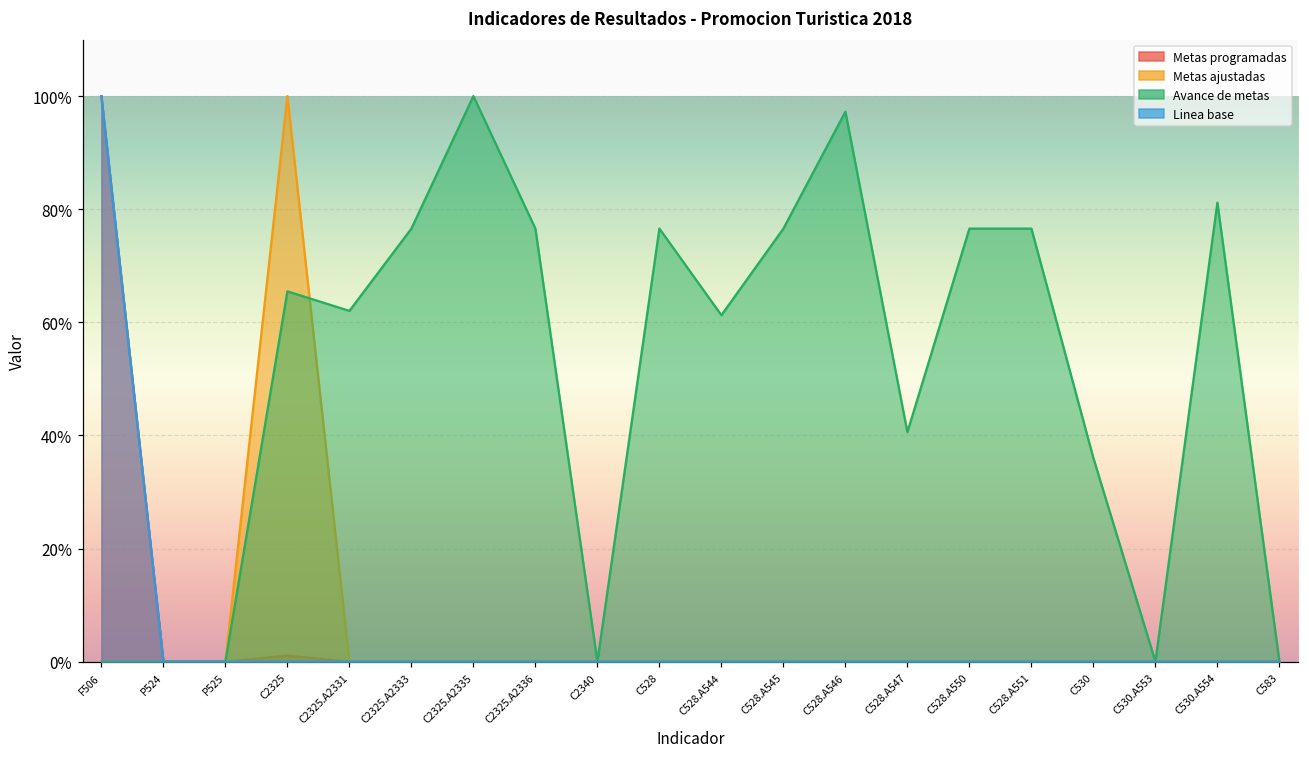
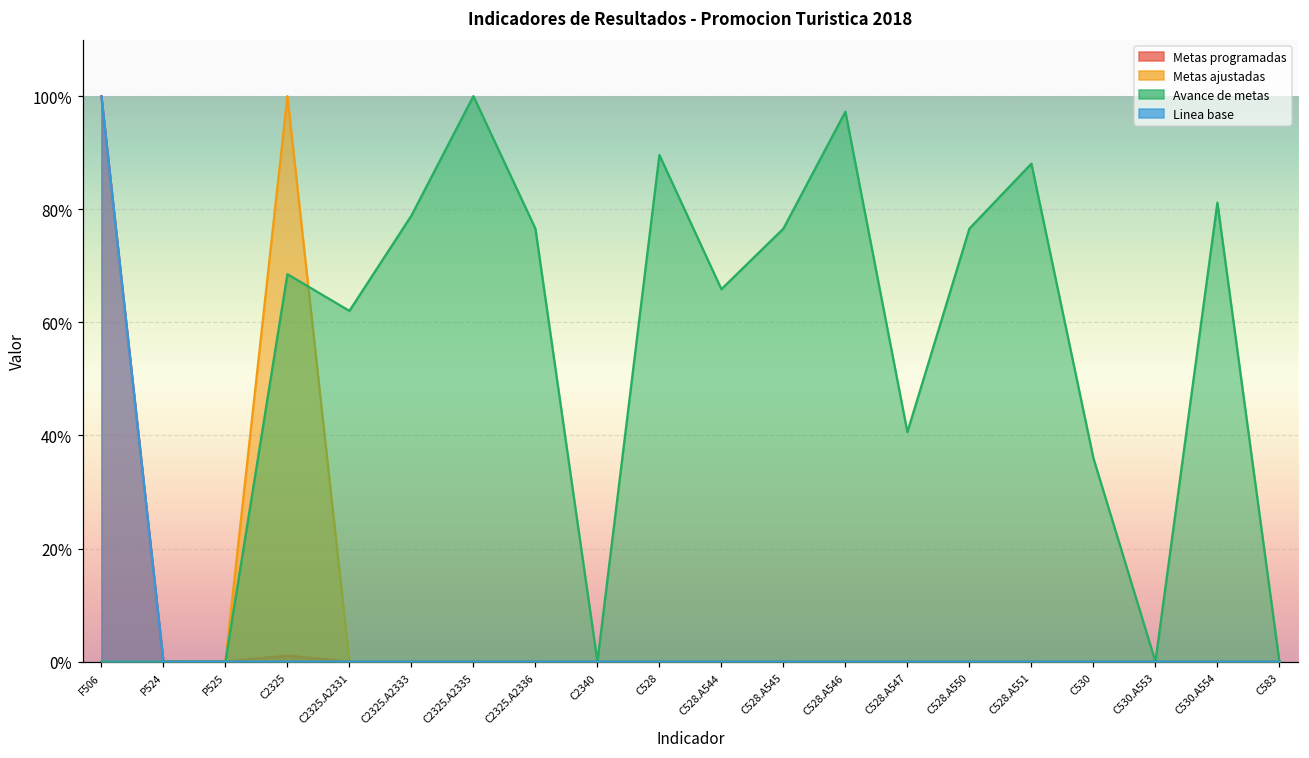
Avance de metas, C2325: 65% -> 69%
Avance de metas, C2325.A2333: 77% -> 79%
Avance de metas, C528: 77% -> 90%
Avance de metas, C528.A544: 61% -> 66%
Avance de metas, C528.A551: 77% -> 88%
